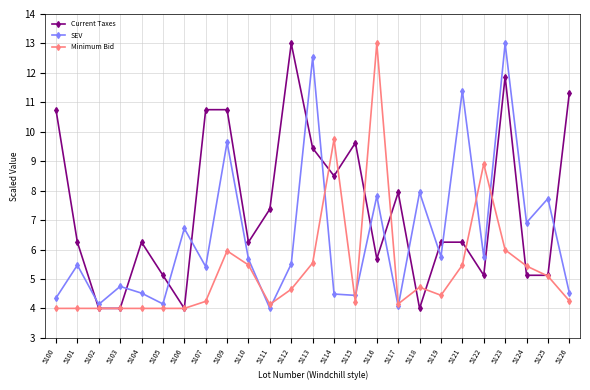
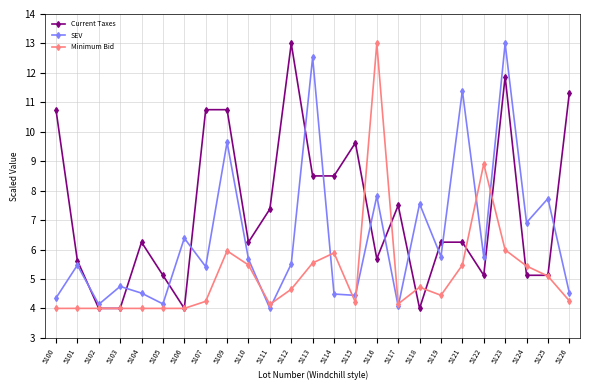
Current Taxes, 5101: 6.3 -> 5.6
SEV, 5106: 6.7 -> 6.4
Current Taxes, 5113: 9.4 -> 8.5
Minimum Bid, 5114: 9.7 -> 5.9
Current Taxes, 5117: 7.9 -> 7.5
SEV, 5118: 7.9 -> 7.6
